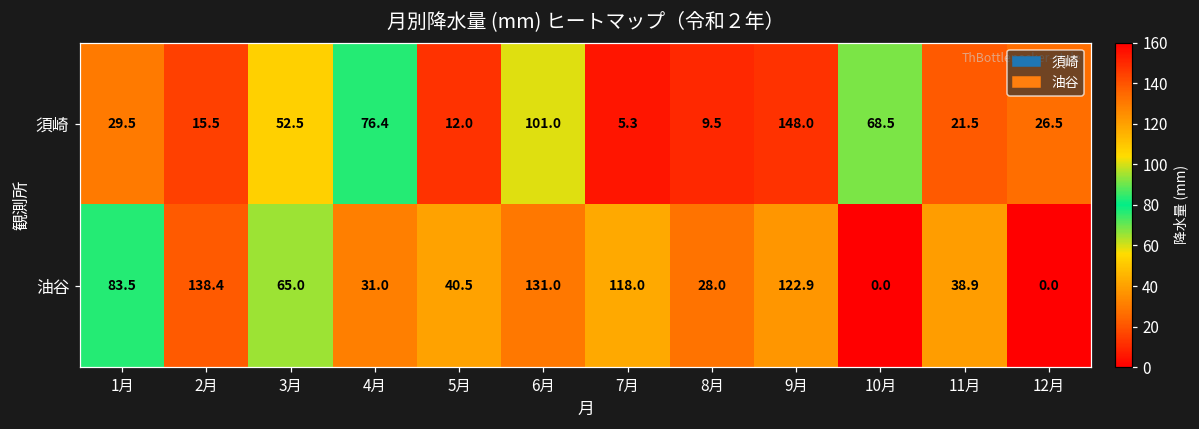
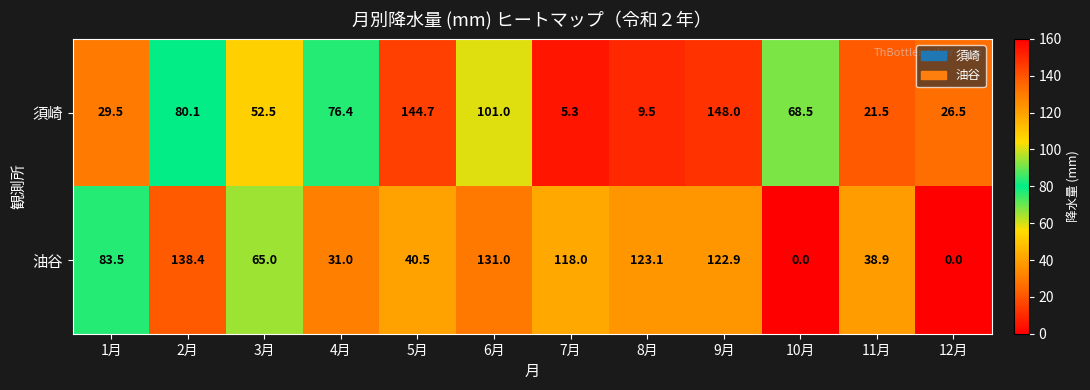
須崎, 2月: 15.5 -> 80.1
須崎, 5月: 12.0 -> 144.7
油谷, 8月: 28.0 -> 123.1
